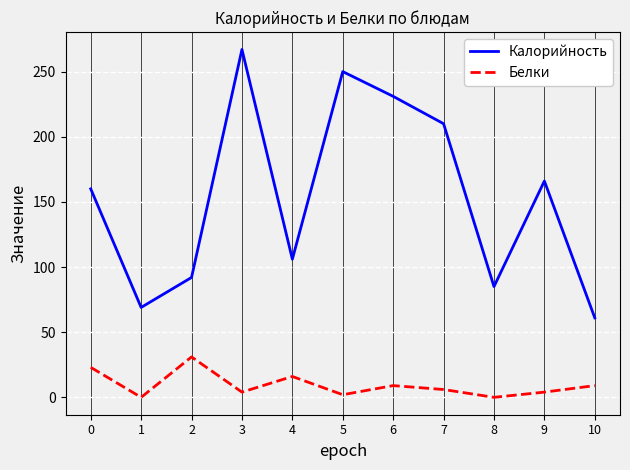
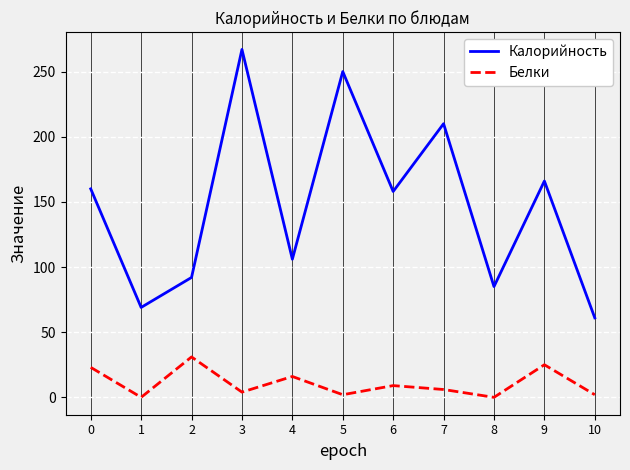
Калорийность, 6: 231 -> 158
Белки, 9: 4 -> 25
Белки, 10: 9 -> 2
